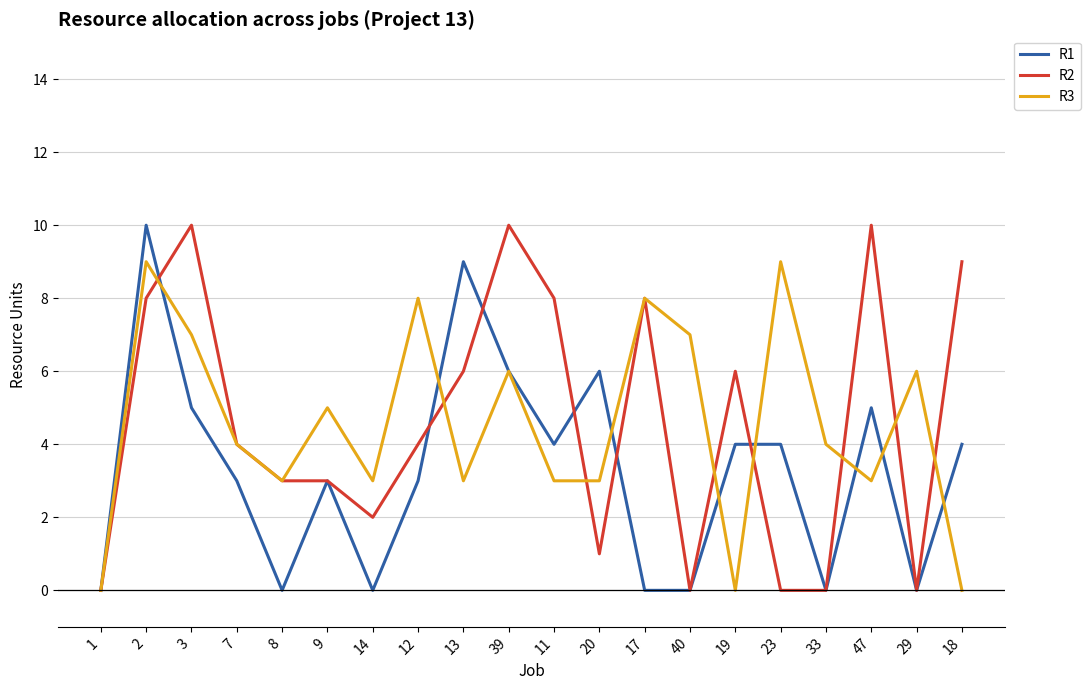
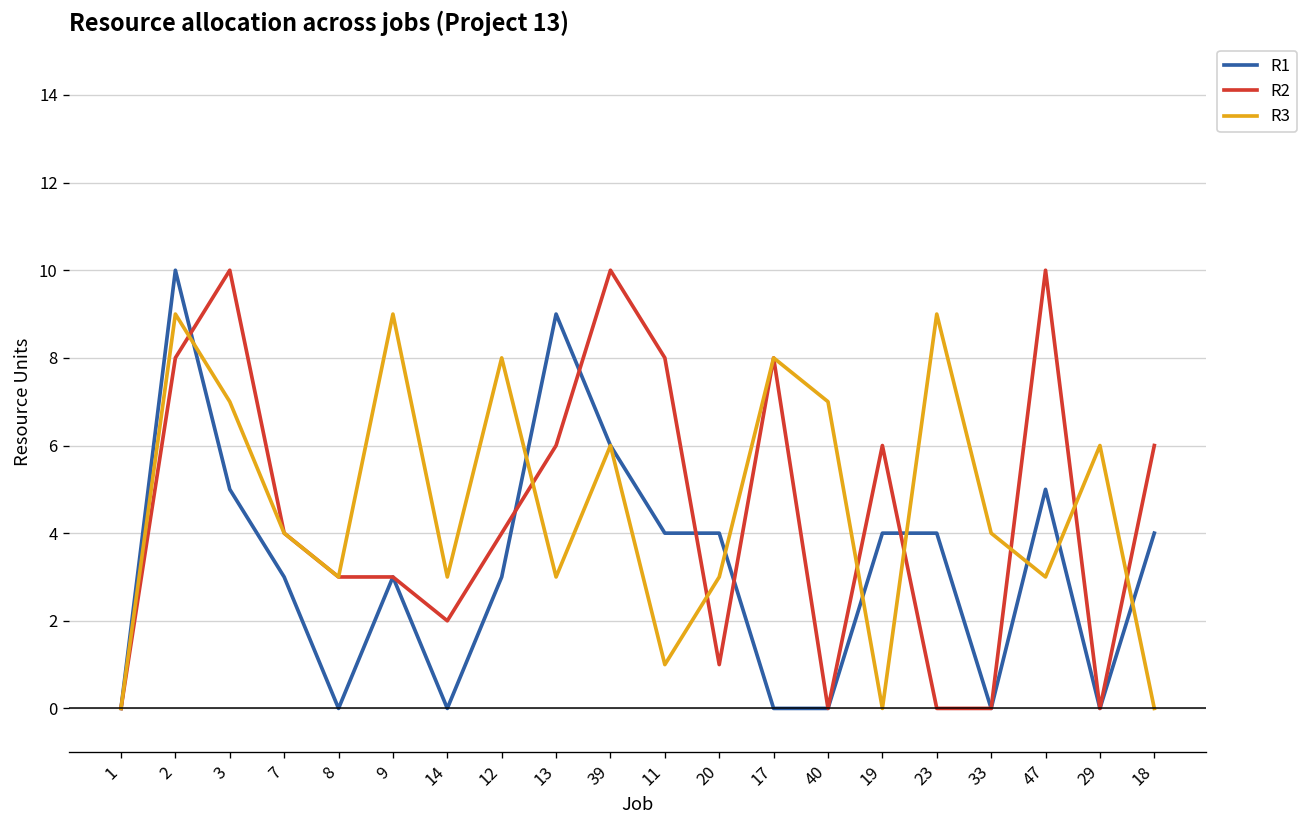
R3, 9: 5 -> 9
R3, 11: 3 -> 1
R1, 20: 6 -> 4
R2, 18: 9 -> 6
